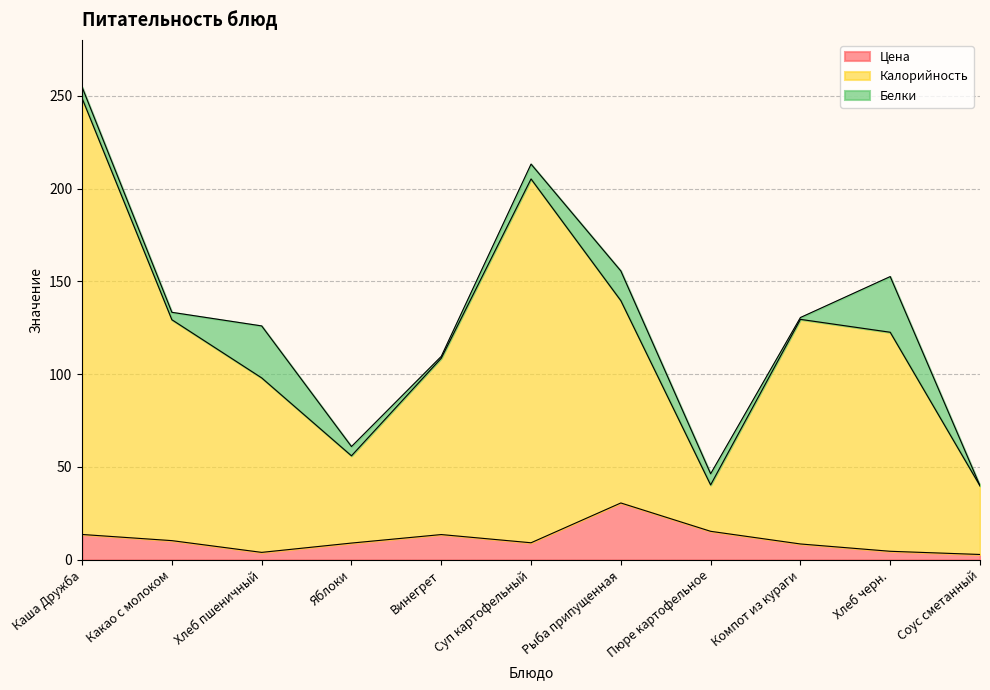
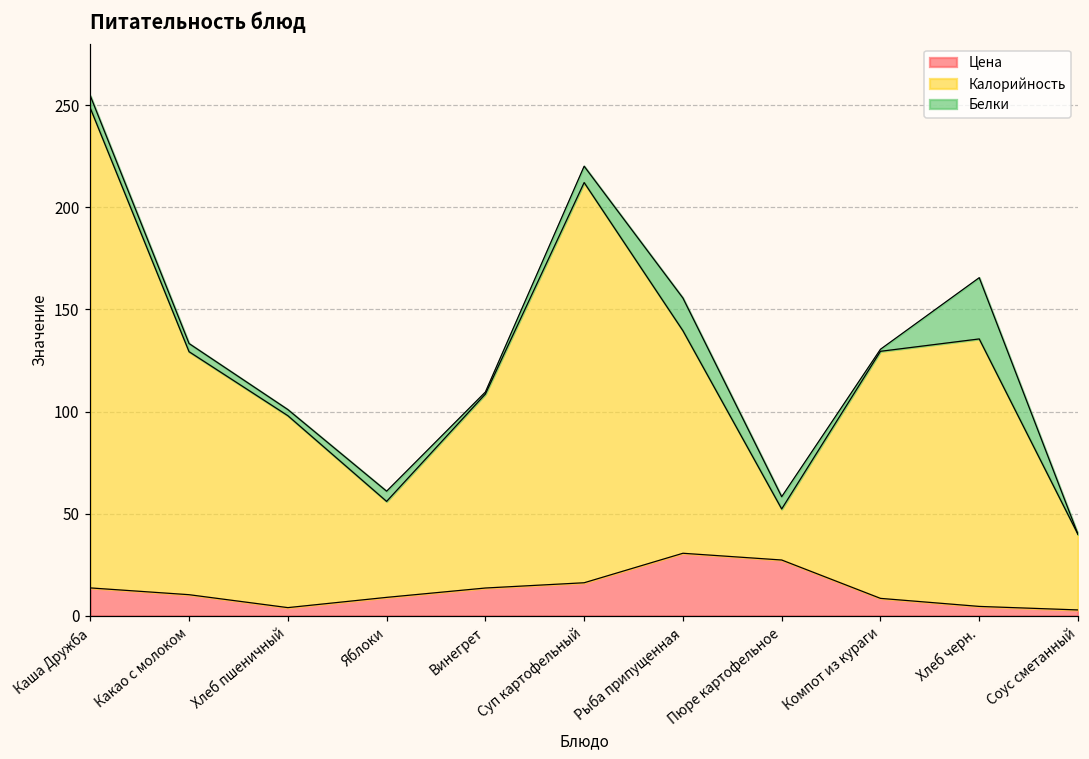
Белки, Хлеб пшеничный: 28 -> 3
Цена, Суп картофельный: 9 -> 16
Цена, Пюре картофельное: 15 -> 27
Калорийность, Хлеб черн.: 118 -> 131
